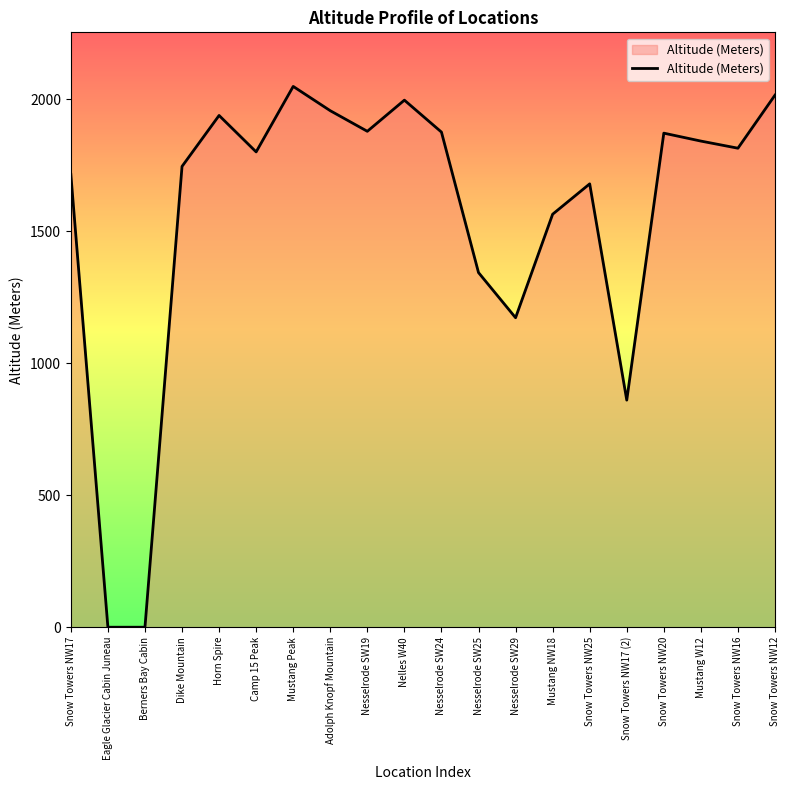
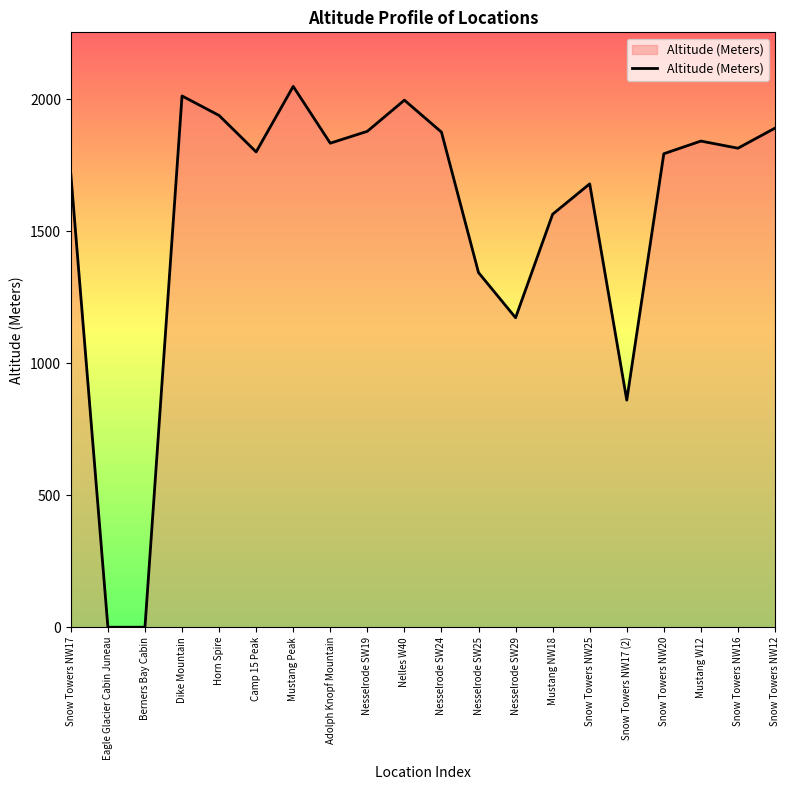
Dike Mountain: 1750 -> 2010
Adolph Knopf Mountain: 1960 -> 1830
Snow Towers NW20: 1870 -> 1790
Snow Towers NW12: 2020 -> 1890
